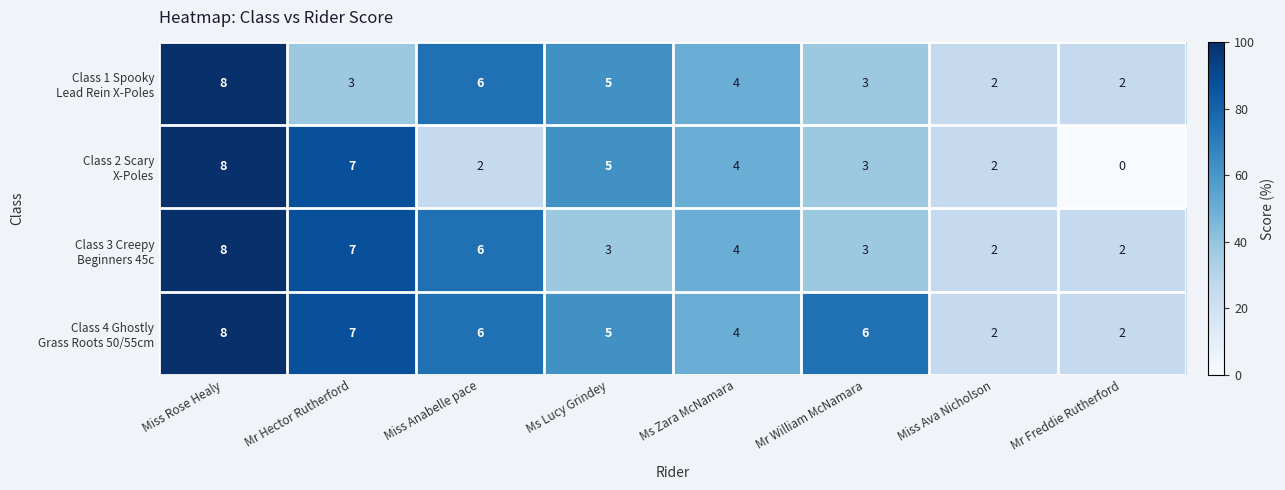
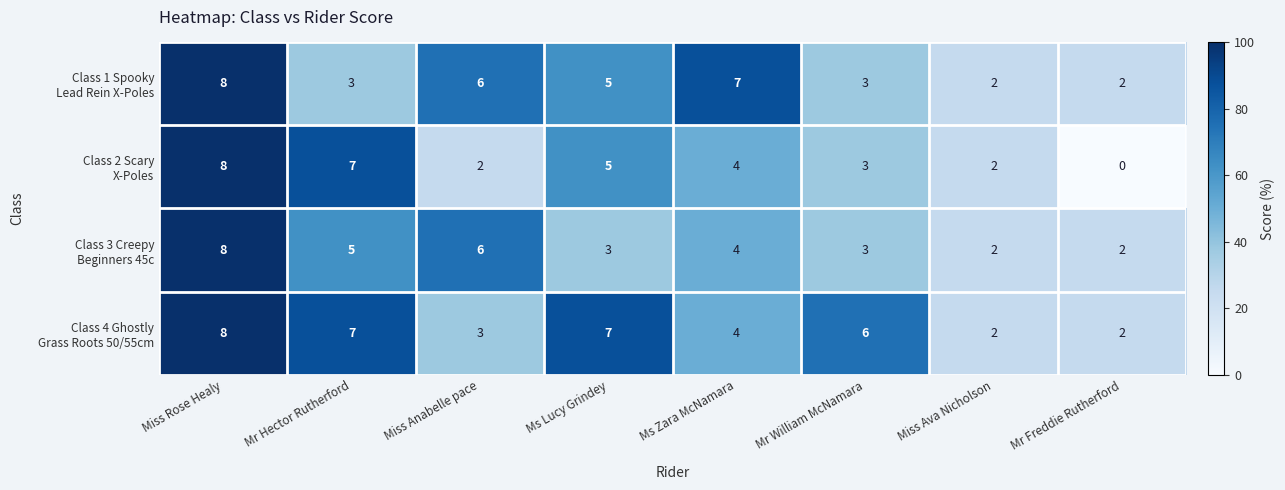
Class 1 Spooky Lead Rein X-Poles, Ms Zara McNamara: 4 -> 7
Class 3 Creepy Beginners 45c, Mr Hector Rutherford: 7 -> 5
Class 4 Ghostly Grass Roots 50/55cm, Miss Anabelle pace: 6 -> 3
Class 4 Ghostly Grass Roots 50/55cm, Ms Lucy Grindey: 5 -> 7
